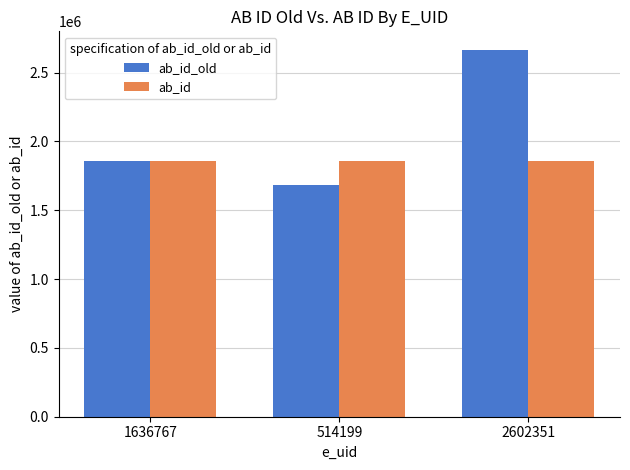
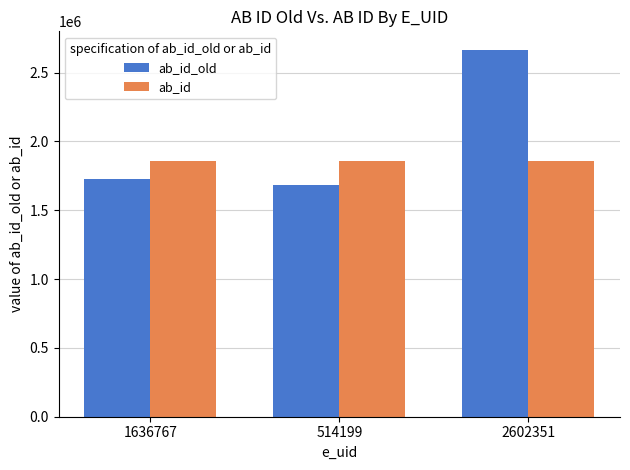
ab_id_old, 1636767: 1860000 -> 1730000
